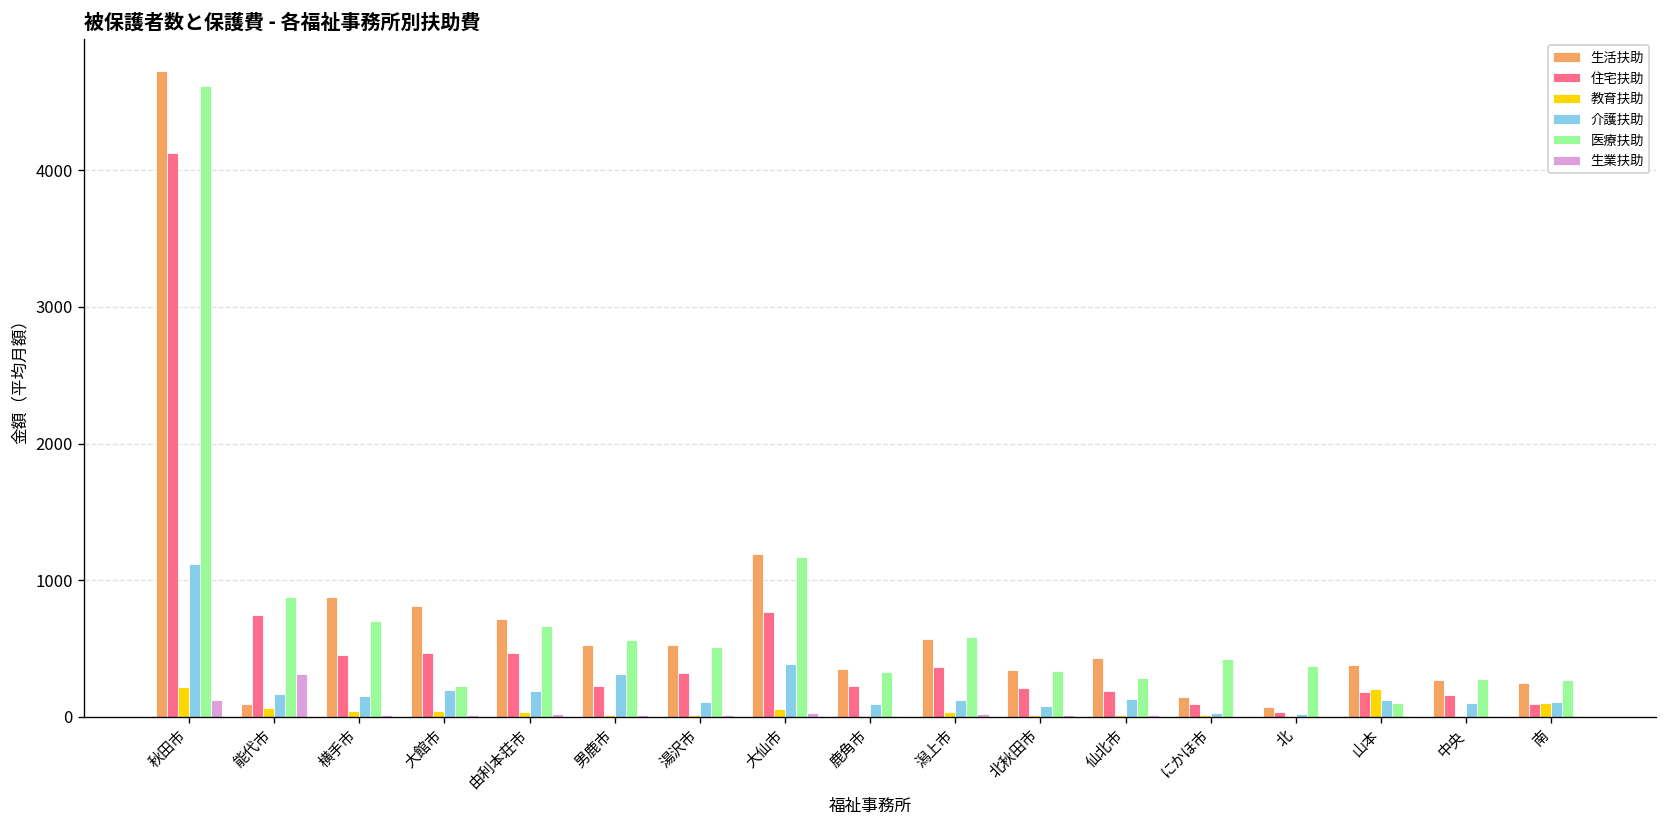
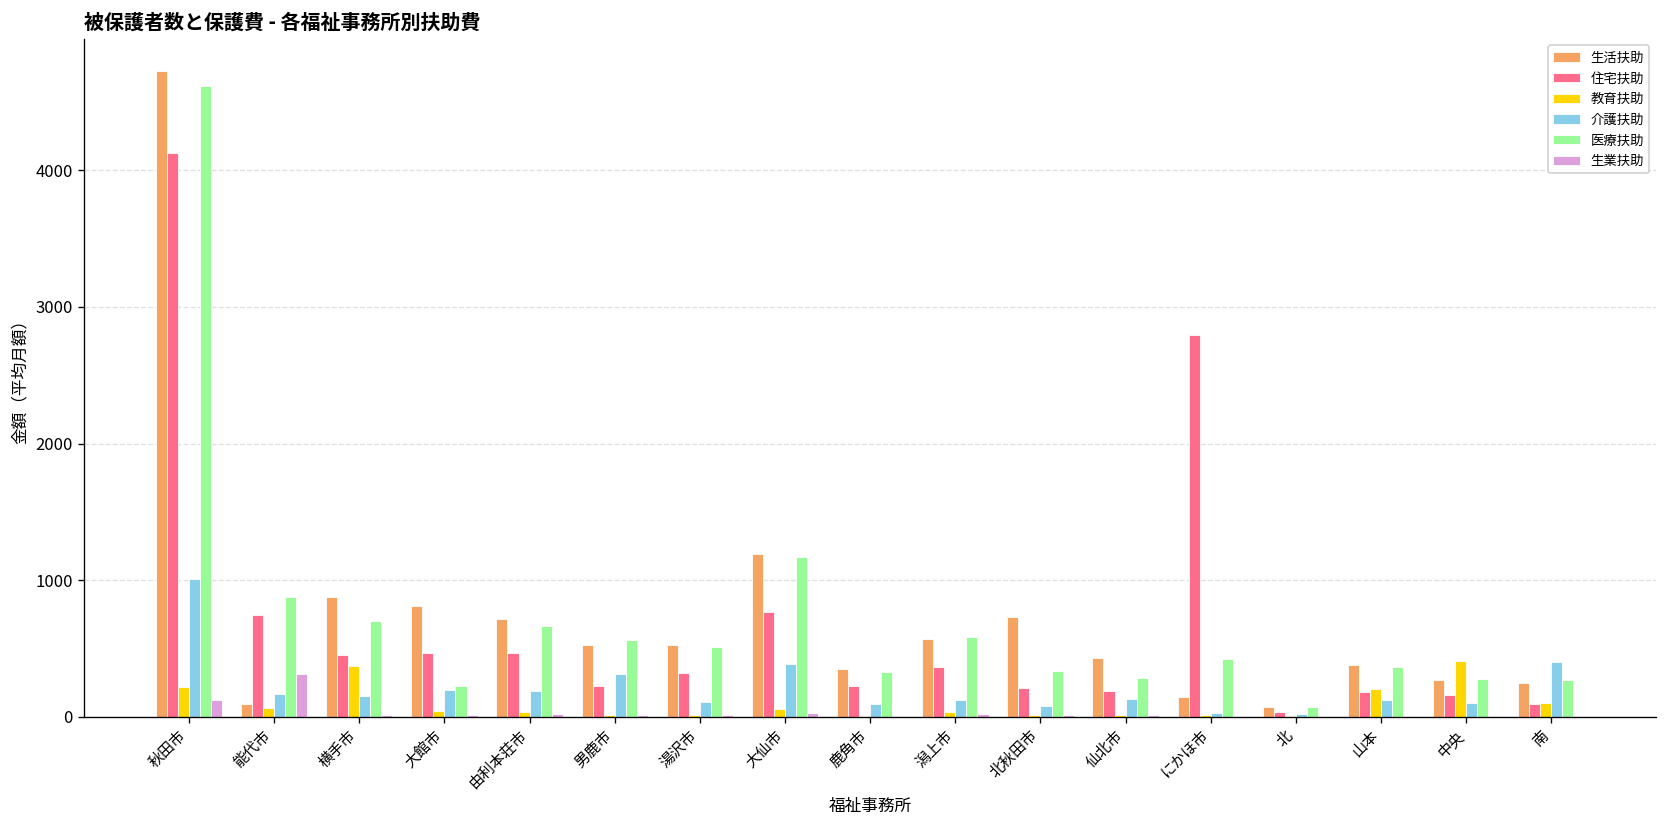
介護扶助, 秋田市: 1120 -> 1010
教育扶助, 横手市: 40 -> 370
生活扶助, 北秋田市: 350 -> 730
住宅扶助, にかほ市: 100 -> 2790
医療扶助, 北: 370 -> 70
医療扶助, 山本: 100 -> 360
教育扶助, 中央: 10 -> 410
介護扶助, 南: 110 -> 400
